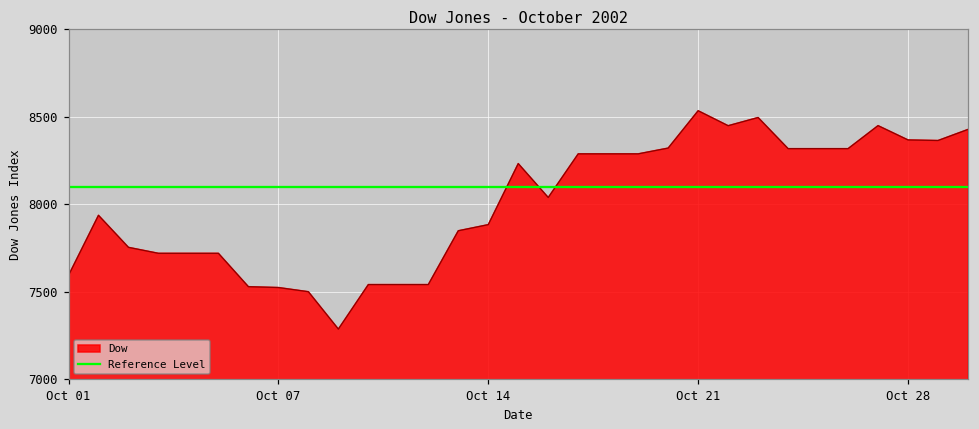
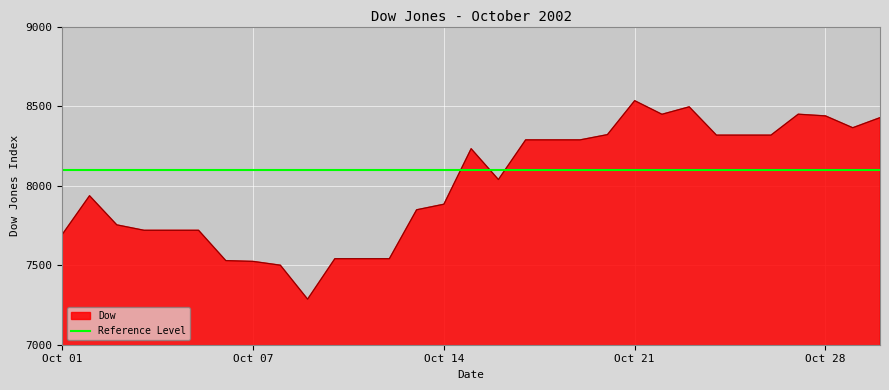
Oct 01: 7590 -> 7690
Oct 28: 8370 -> 8440
